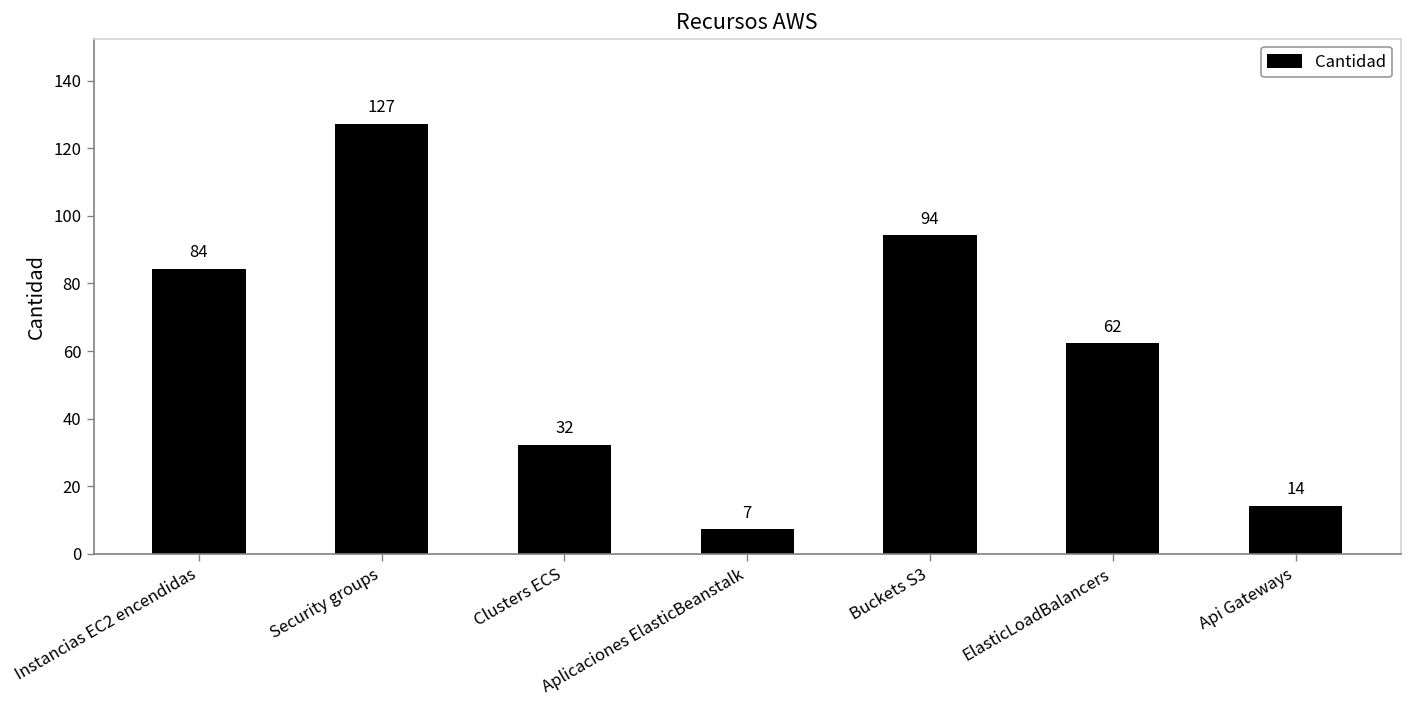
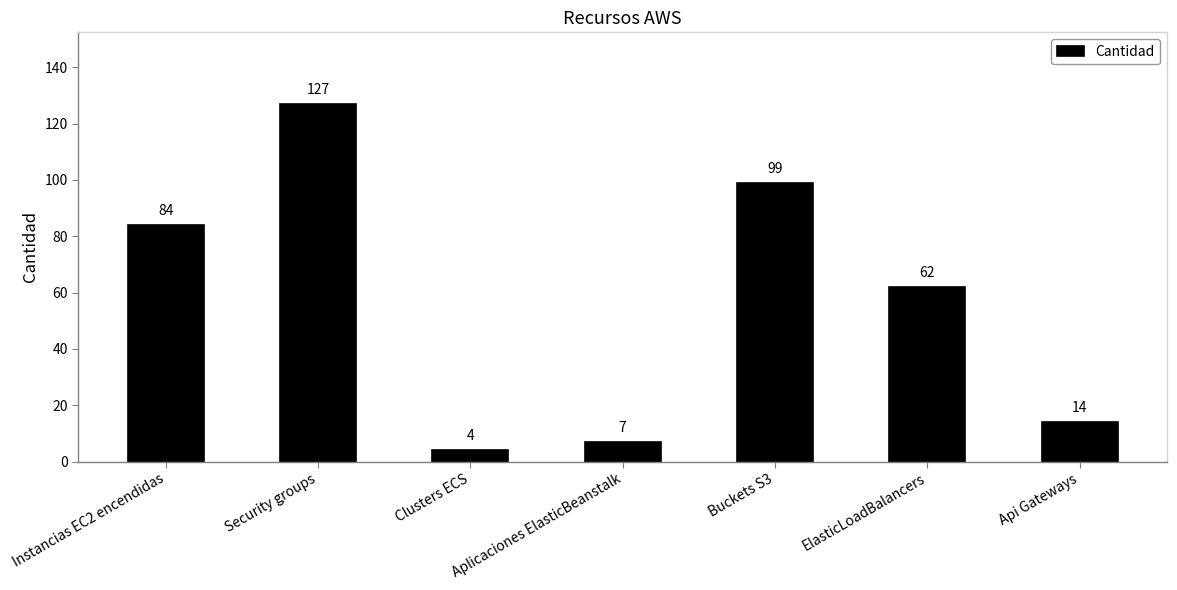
Clusters ECS: 32 -> 4
Buckets S3: 94 -> 99
